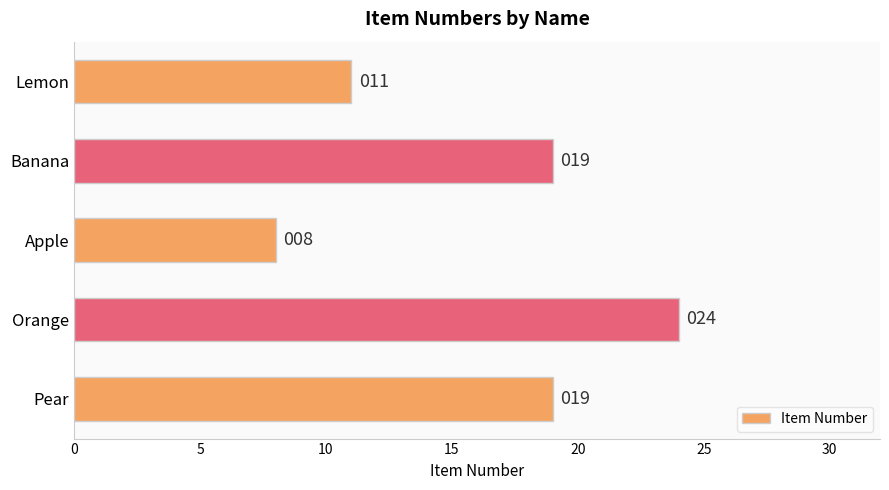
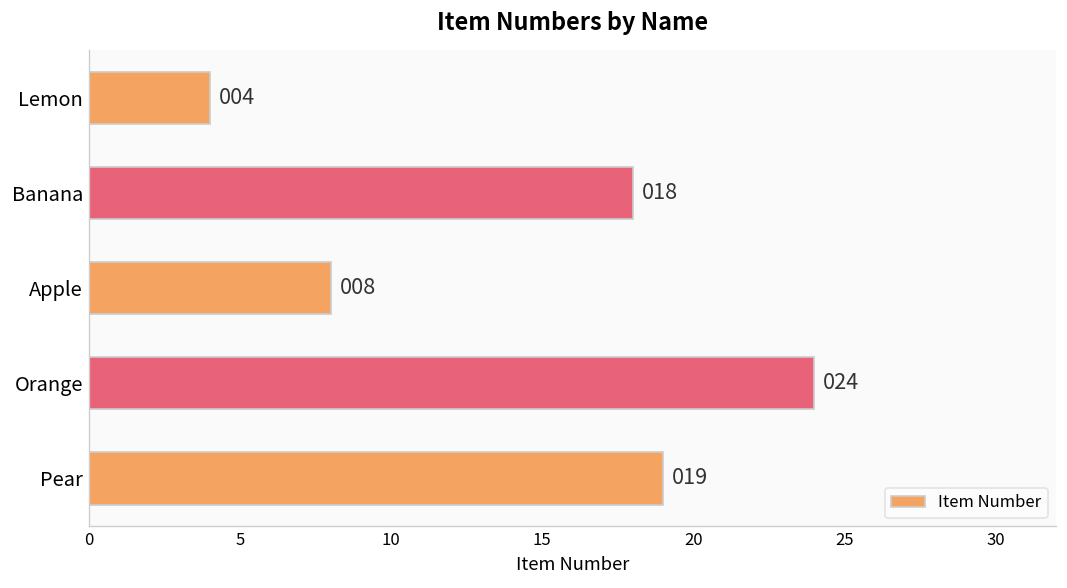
Lemon: 011 -> 004
Banana: 019 -> 018
